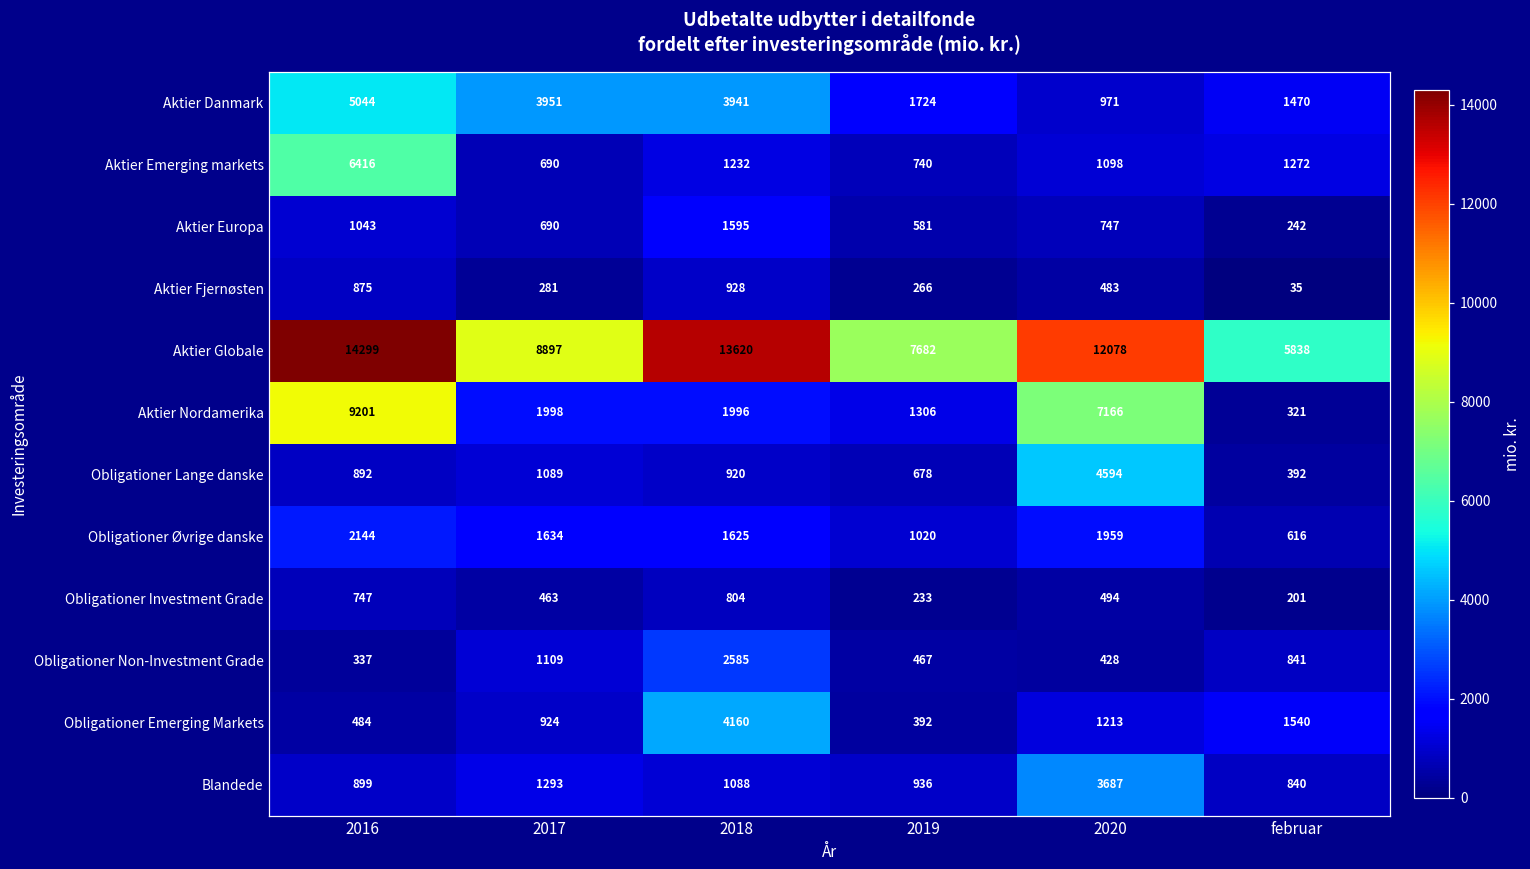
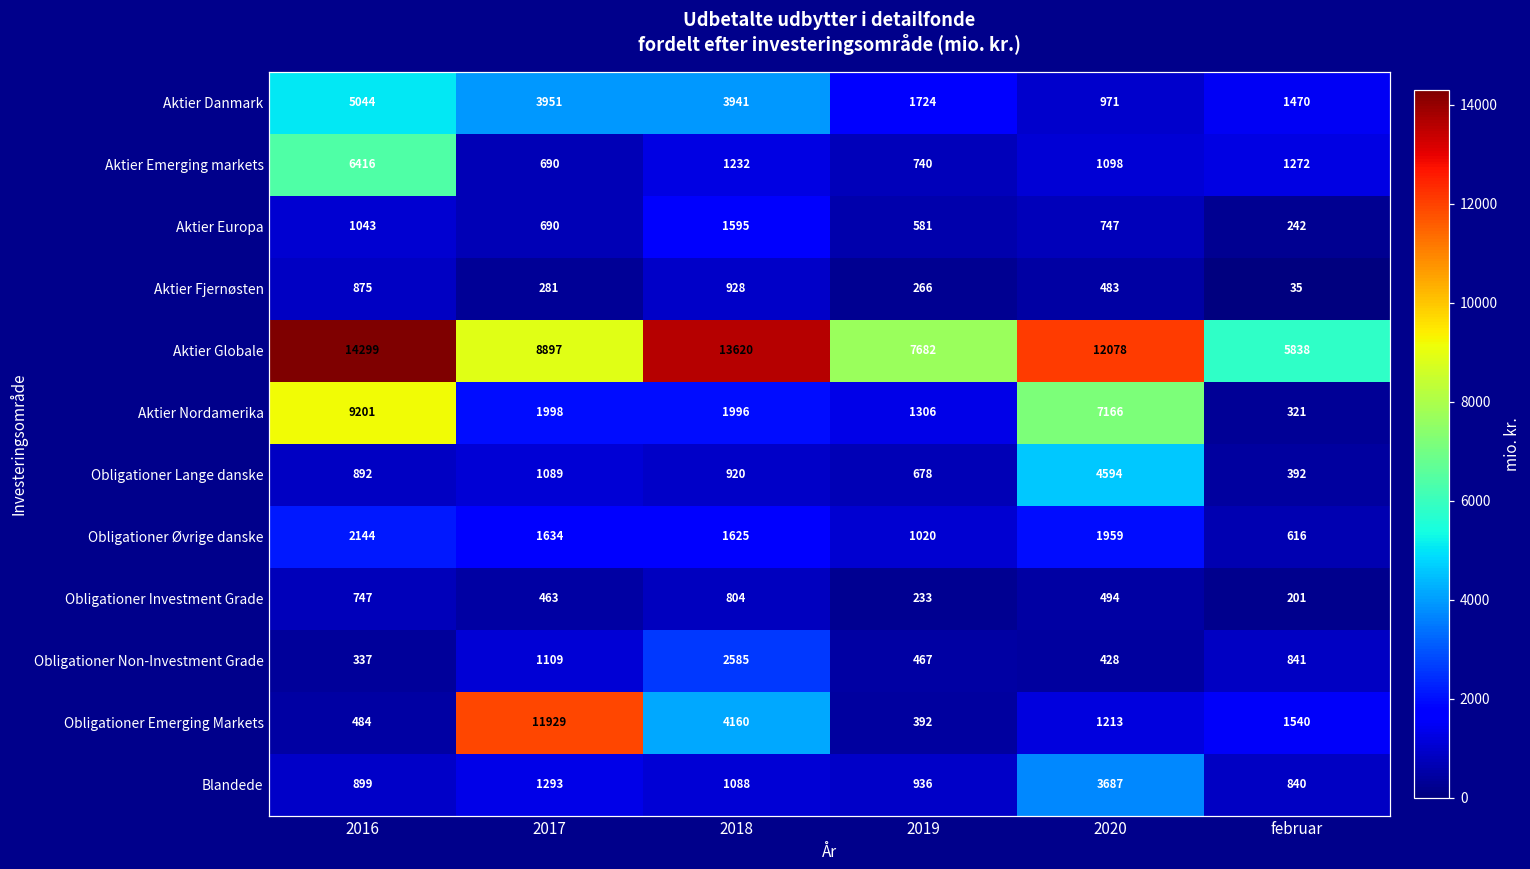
Obligationer Emerging Markets, 2017: 924 -> 11929
